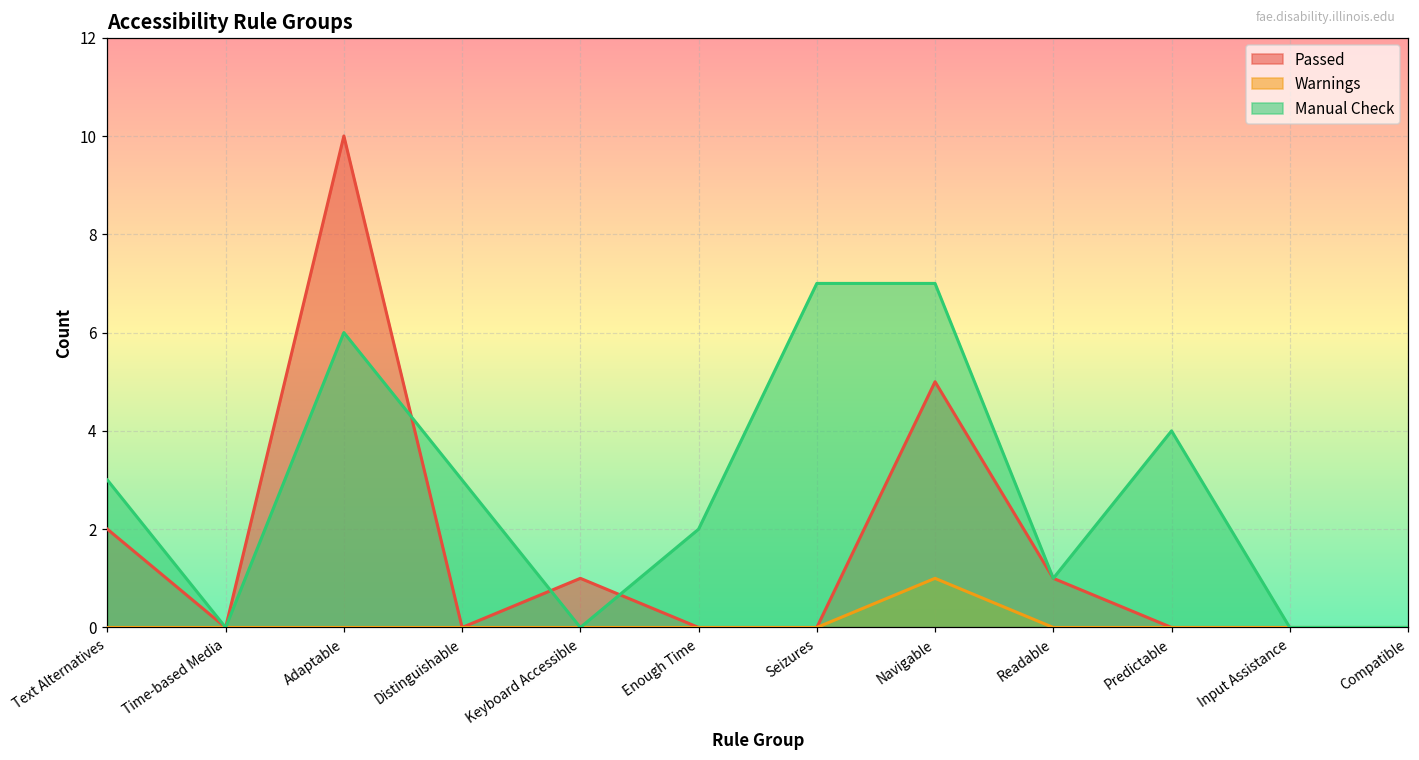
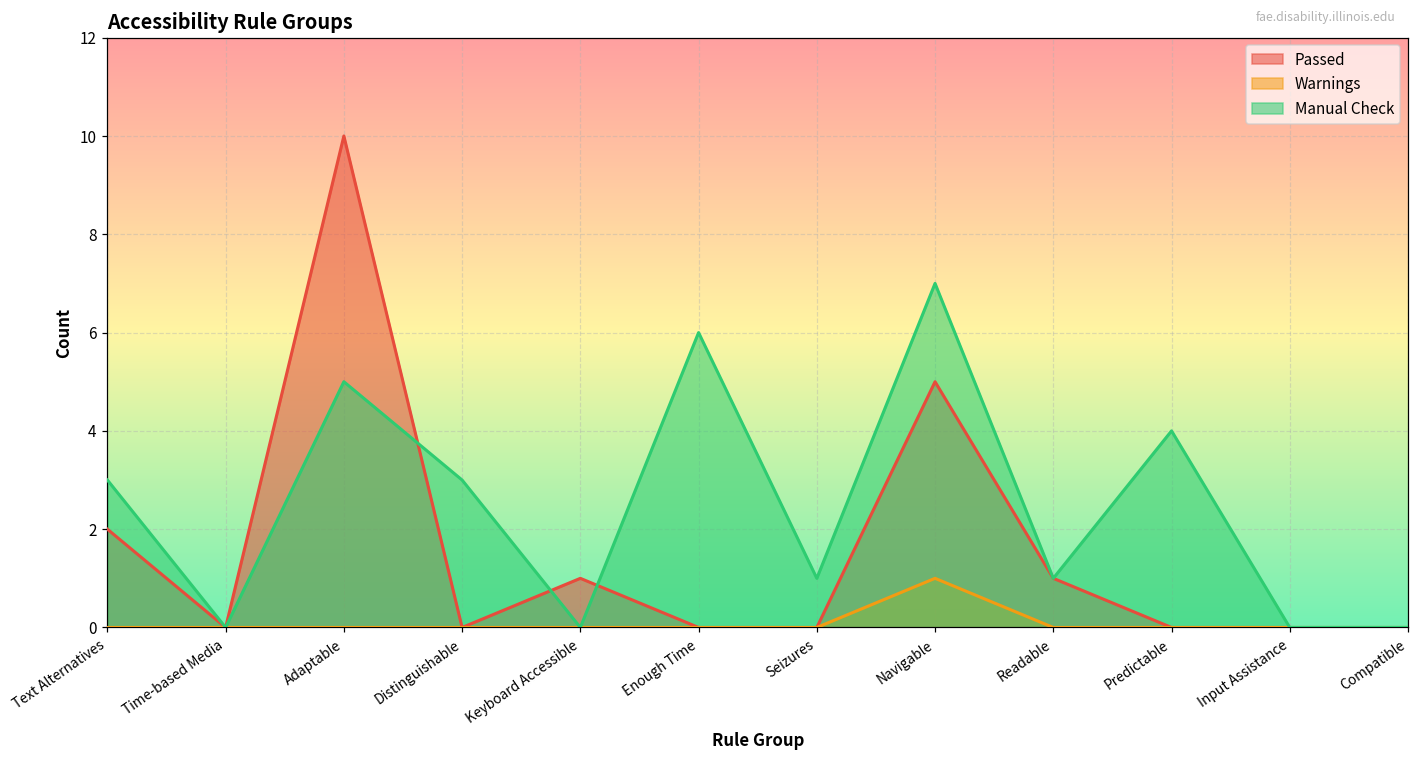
Manual Check, Adaptable: 6 -> 5
Manual Check, Enough Time: 2 -> 6
Manual Check, Seizures: 7 -> 1
